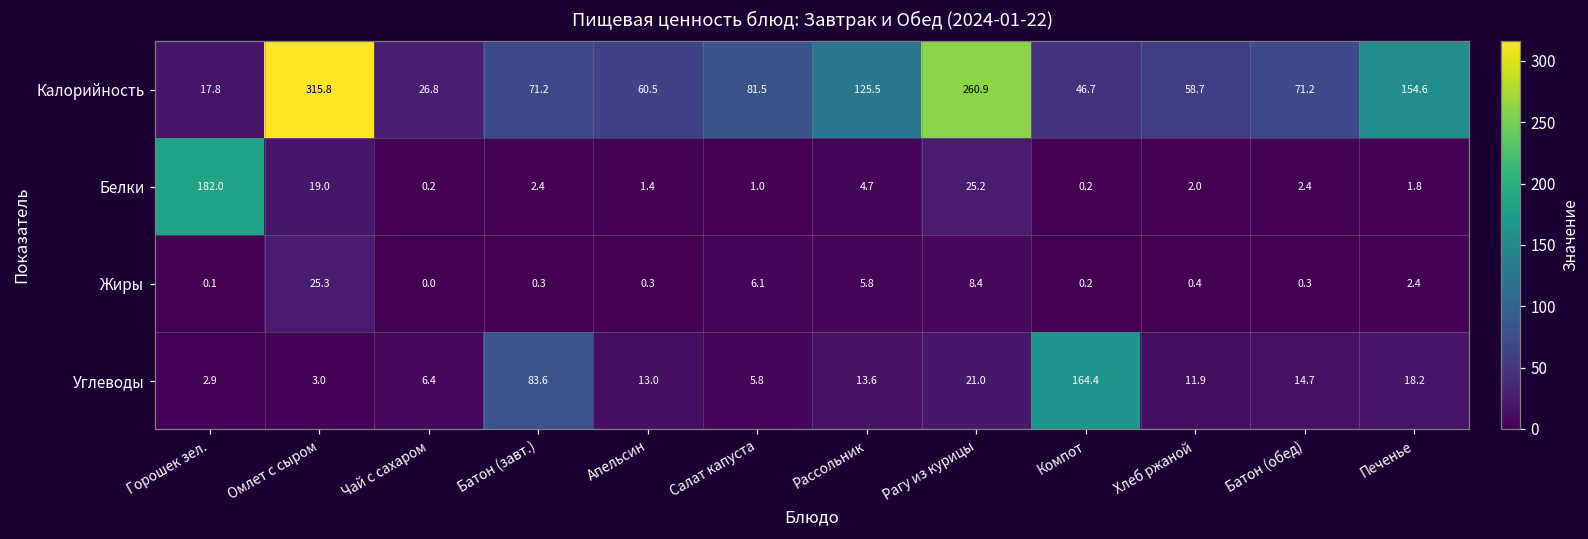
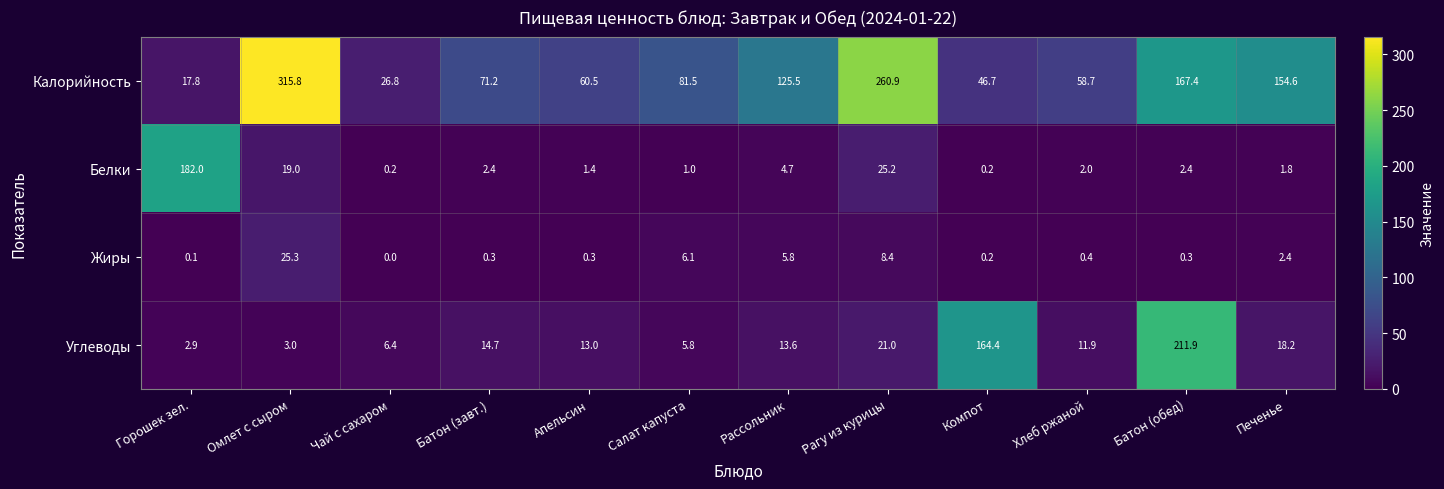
Калорийность, Батон (обед): 71.2 -> 167.4
Углеводы, Батон (завт.): 83.6 -> 14.7
Углеводы, Батон (обед): 14.7 -> 211.9
